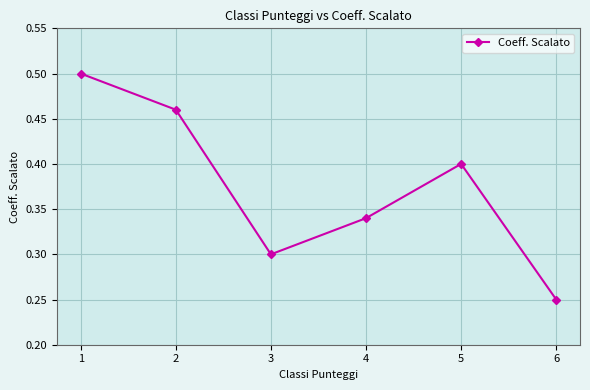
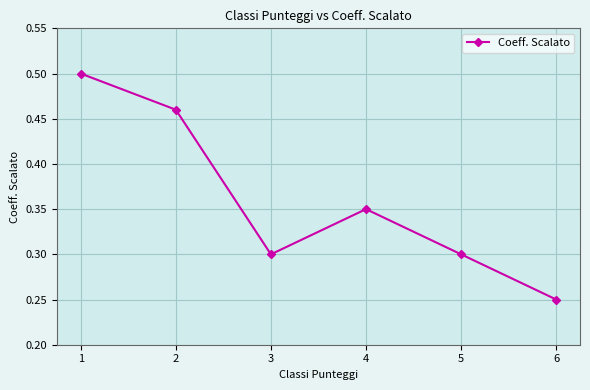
4: 0.34 -> 0.35
5: 0.4 -> 0.3
